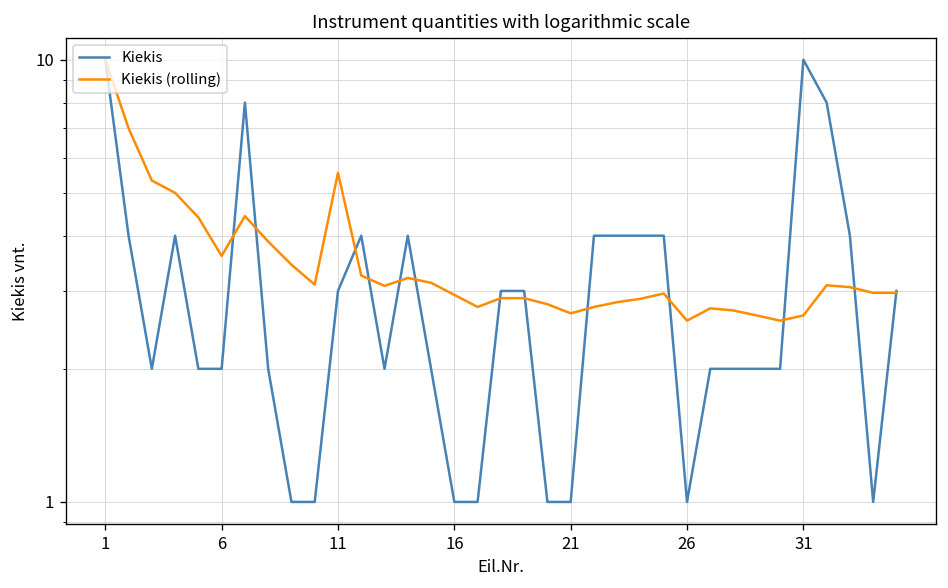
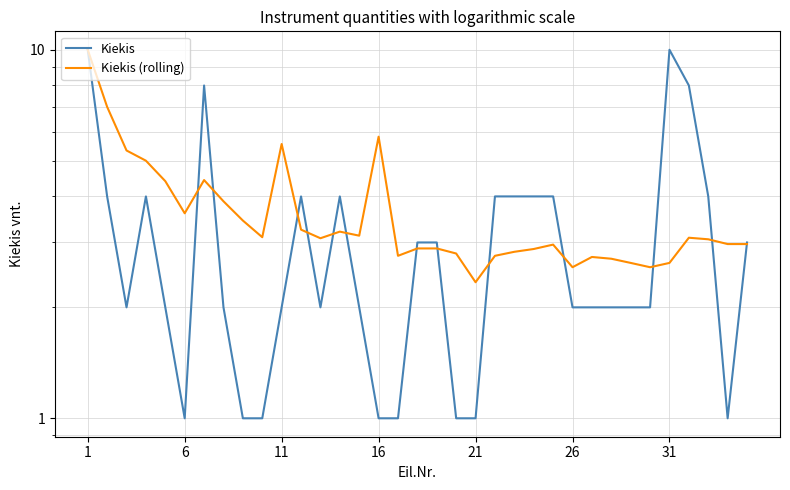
Kiekis, 6: 2 -> 1
Kiekis, 11: 3 -> 2
Kiekis (rolling), 16: 2.9 -> 5.8
Kiekis (rolling), 21: 2.7 -> 2.3
Kiekis, 26: 1 -> 2
